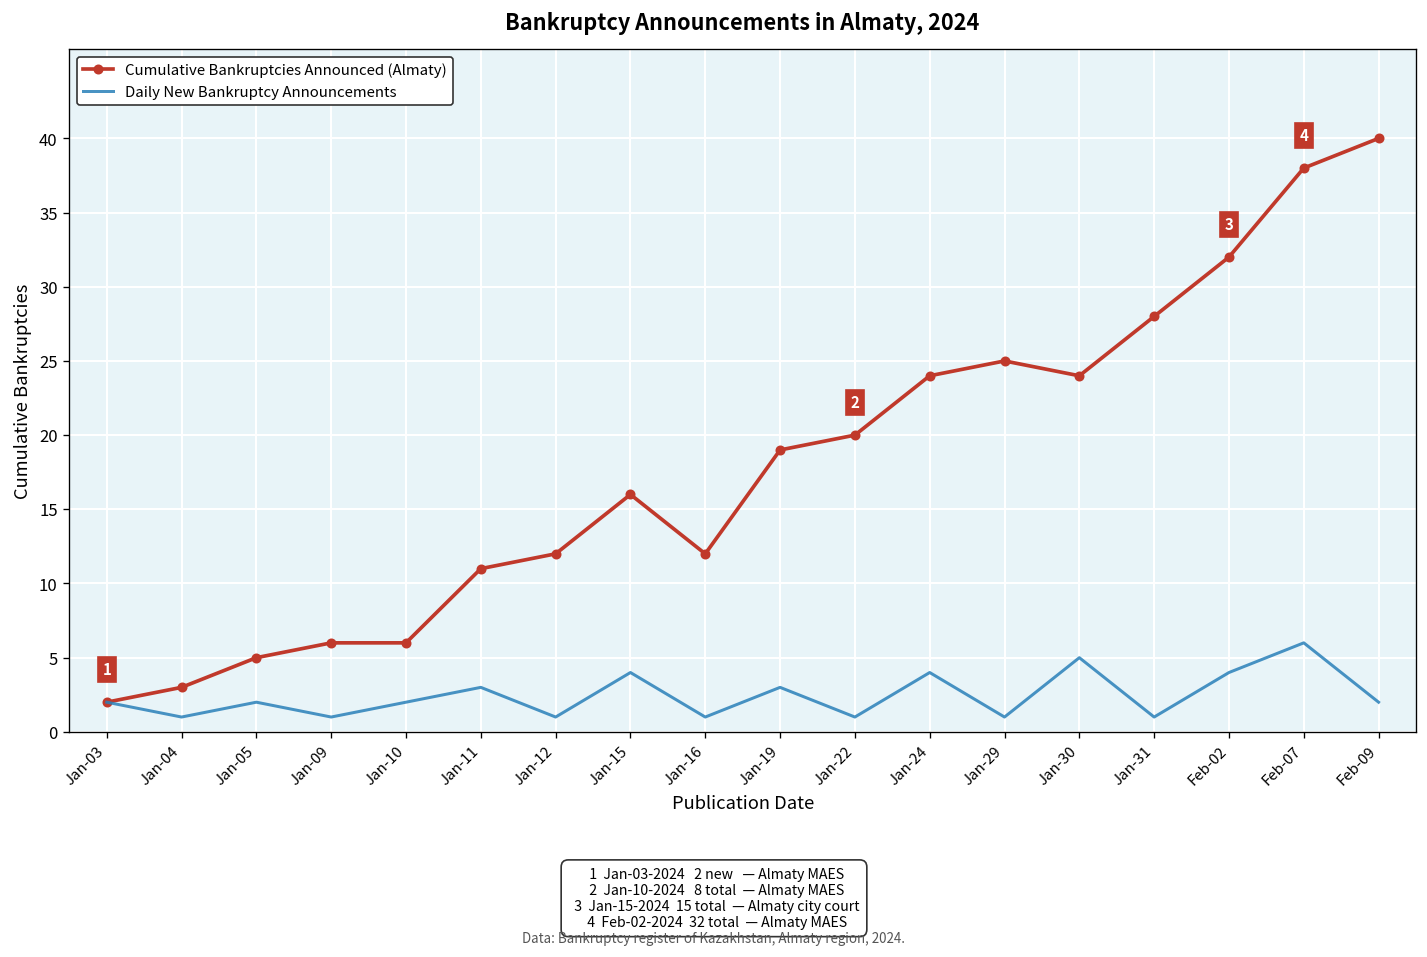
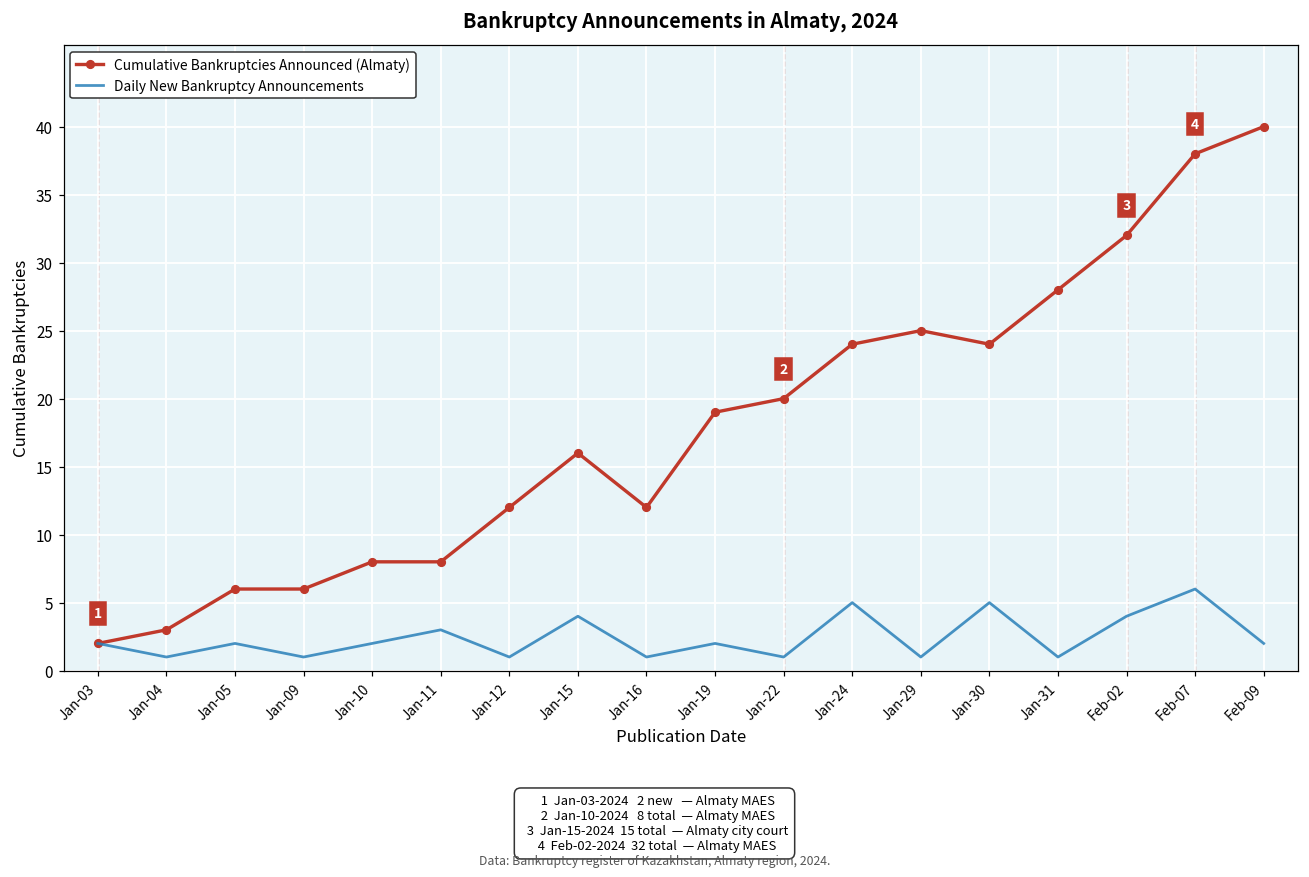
Cumulative Bankruptcies Announced (Almaty), Jan-05: 5 -> 6
Cumulative Bankruptcies Announced (Almaty), Jan-10: 6 -> 8
Cumulative Bankruptcies Announced (Almaty), Jan-11: 11 -> 8
Daily New Bankruptcy Announcements, Jan-19: 3 -> 2
Daily New Bankruptcy Announcements, Jan-24: 4 -> 5
